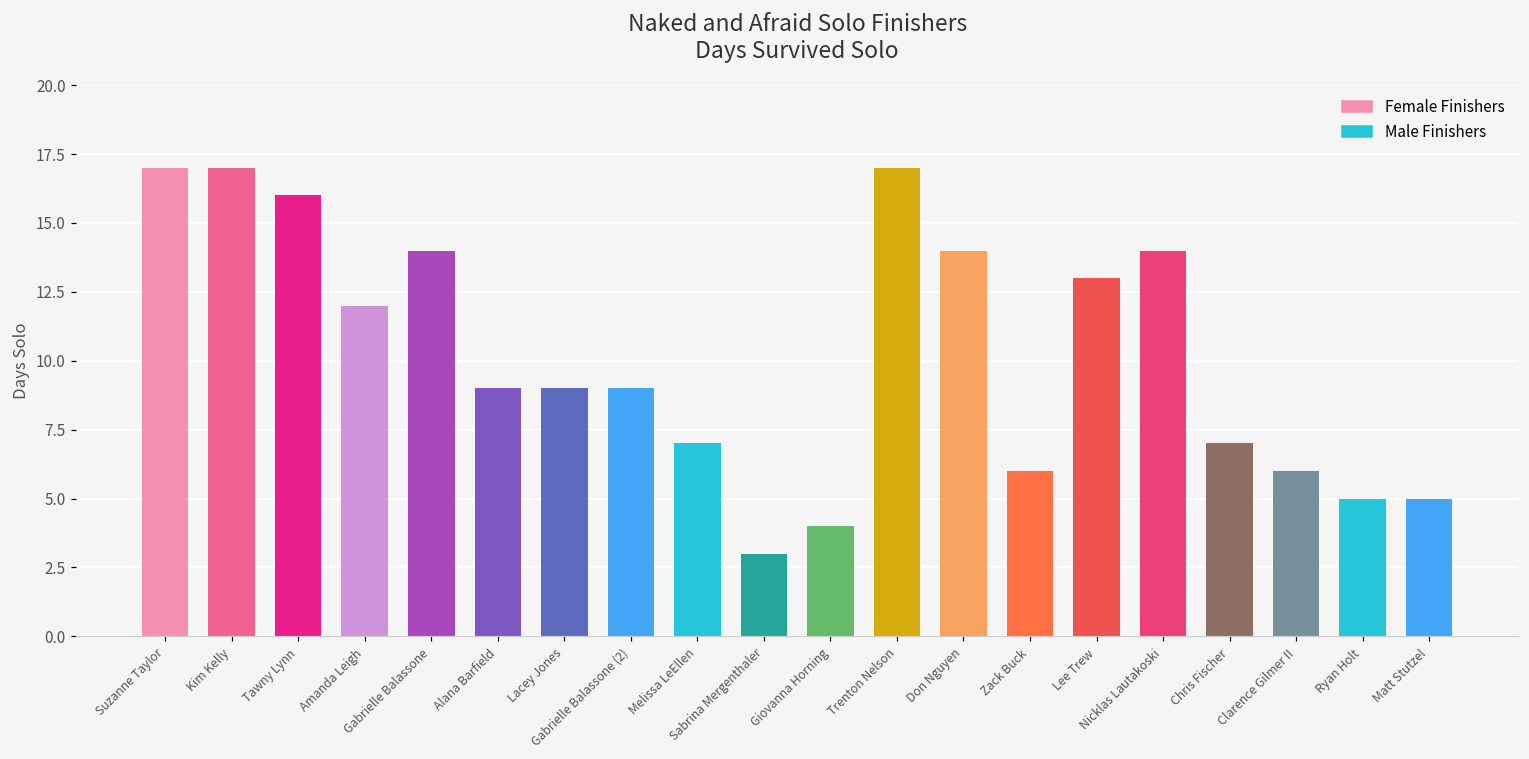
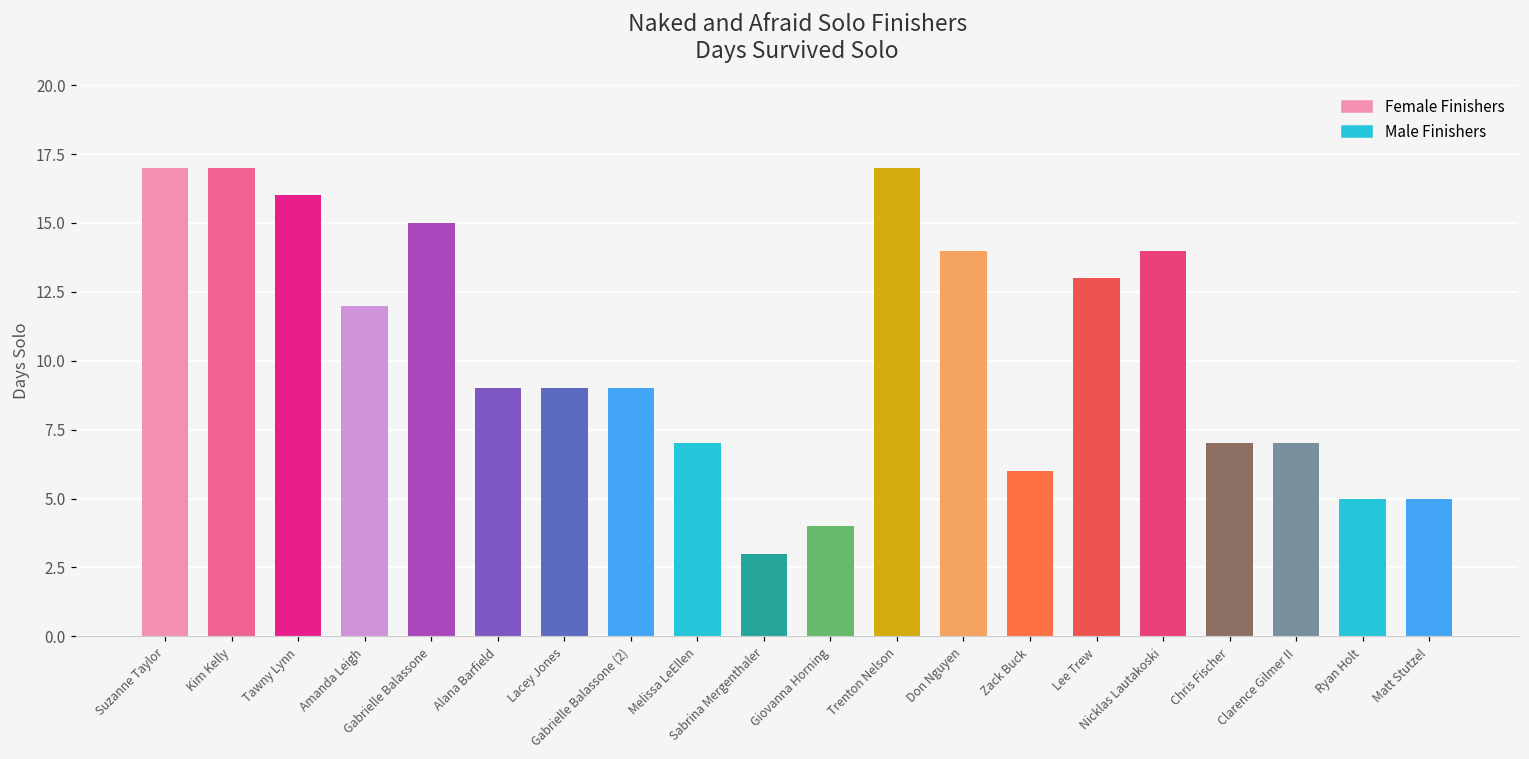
Gabrielle Balassone: 14 -> 15
Clarence Gilmer II: 6 -> 7
